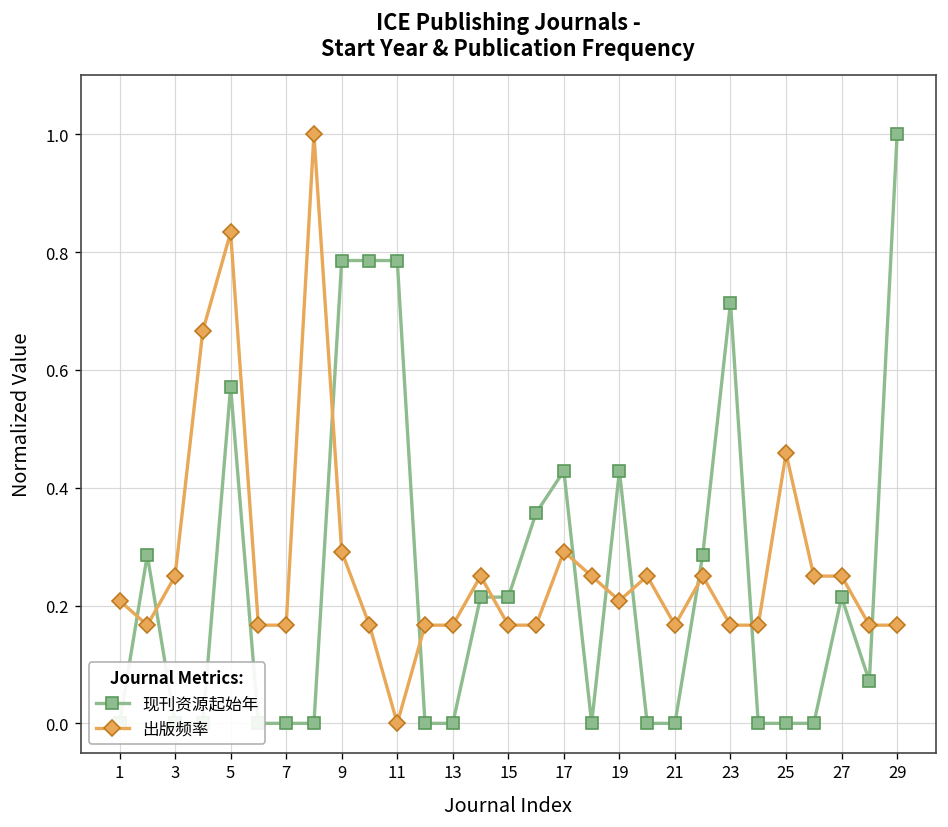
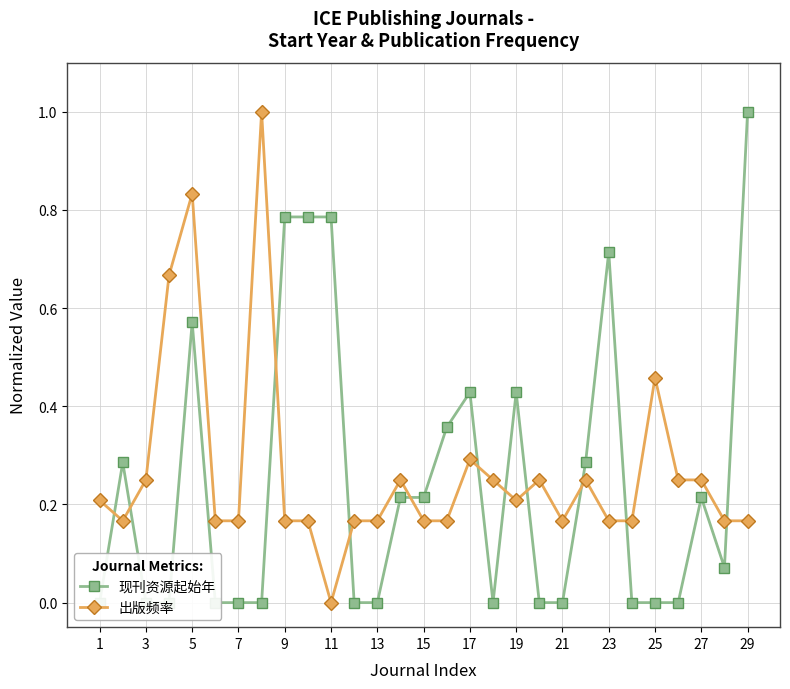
出版频率, 9: 0.29 -> 0.17
